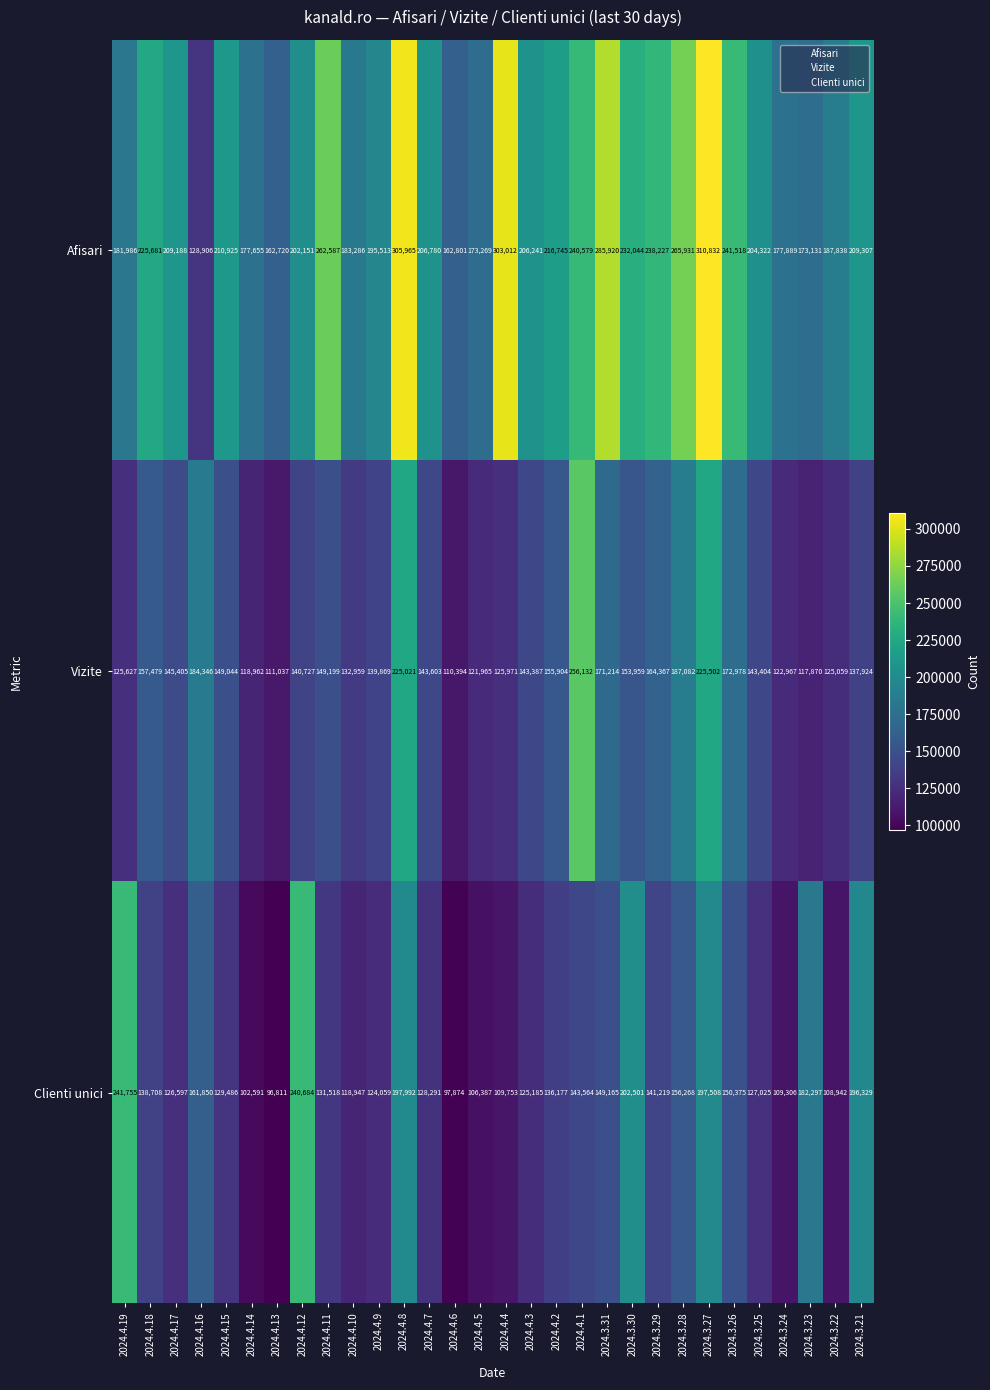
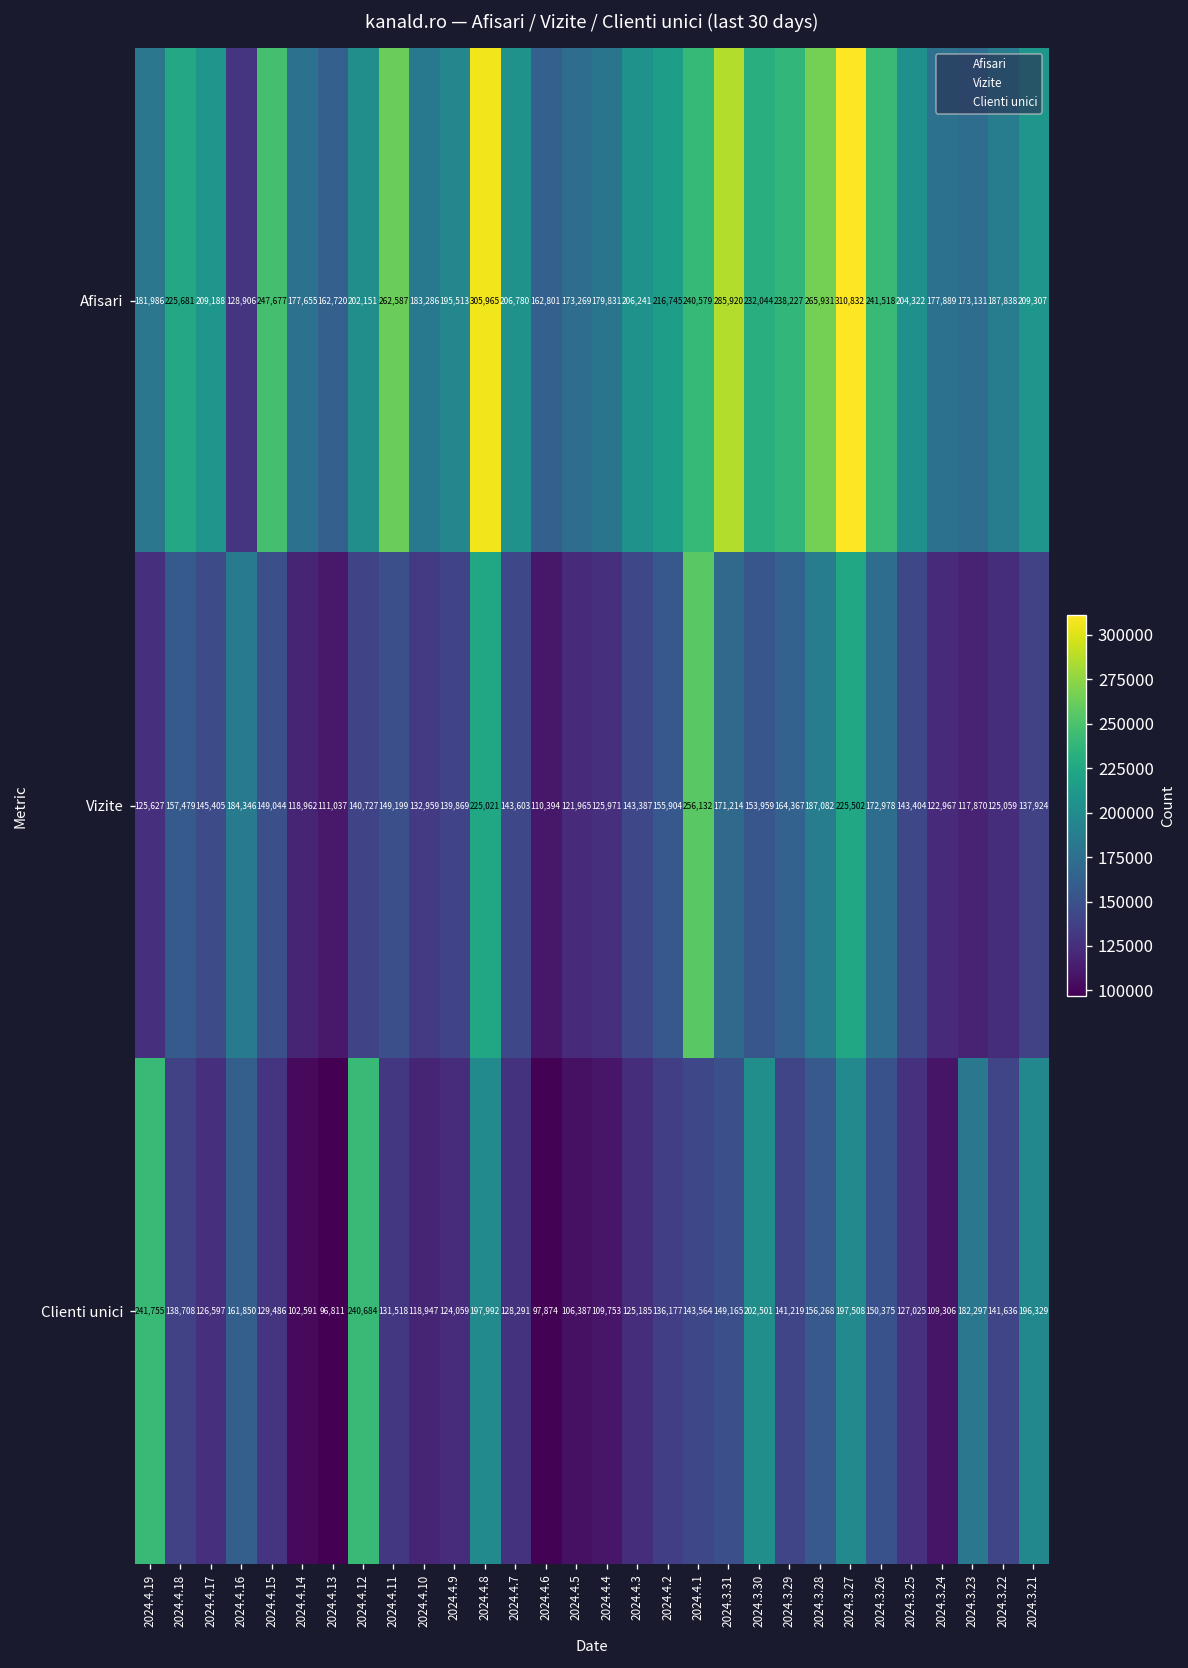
Afisari, 2024.4.15: 210,925 -> 247,677
Afisari, 2024.4.4: 303,012 -> 179,831
Clienti unici, 2024.3.22: 108,942 -> 141,636
